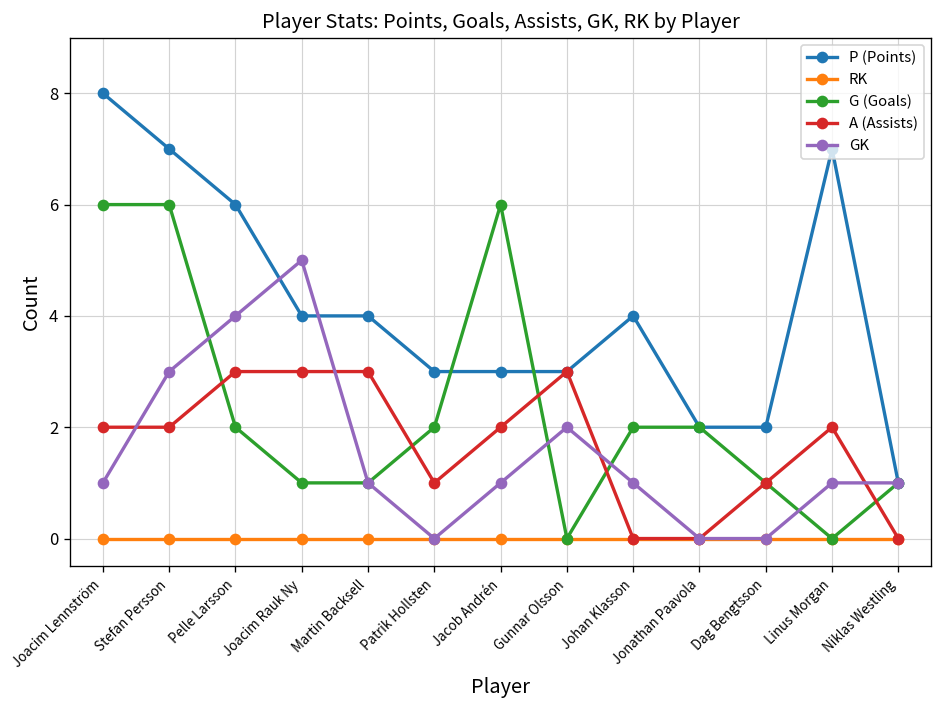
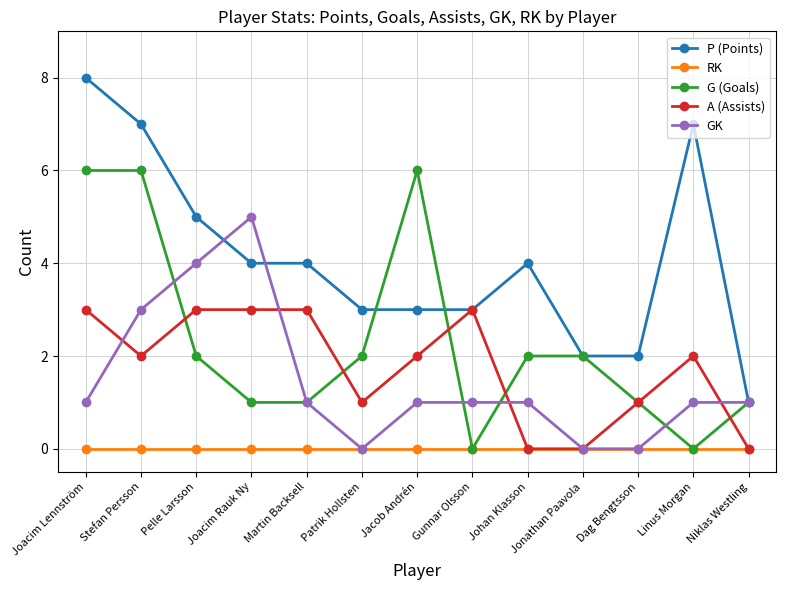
A (Assists), Joacim Lennström: 2 -> 3
P (Points), Pelle Larsson: 6 -> 5
GK, Gunnar Olsson: 2 -> 1
